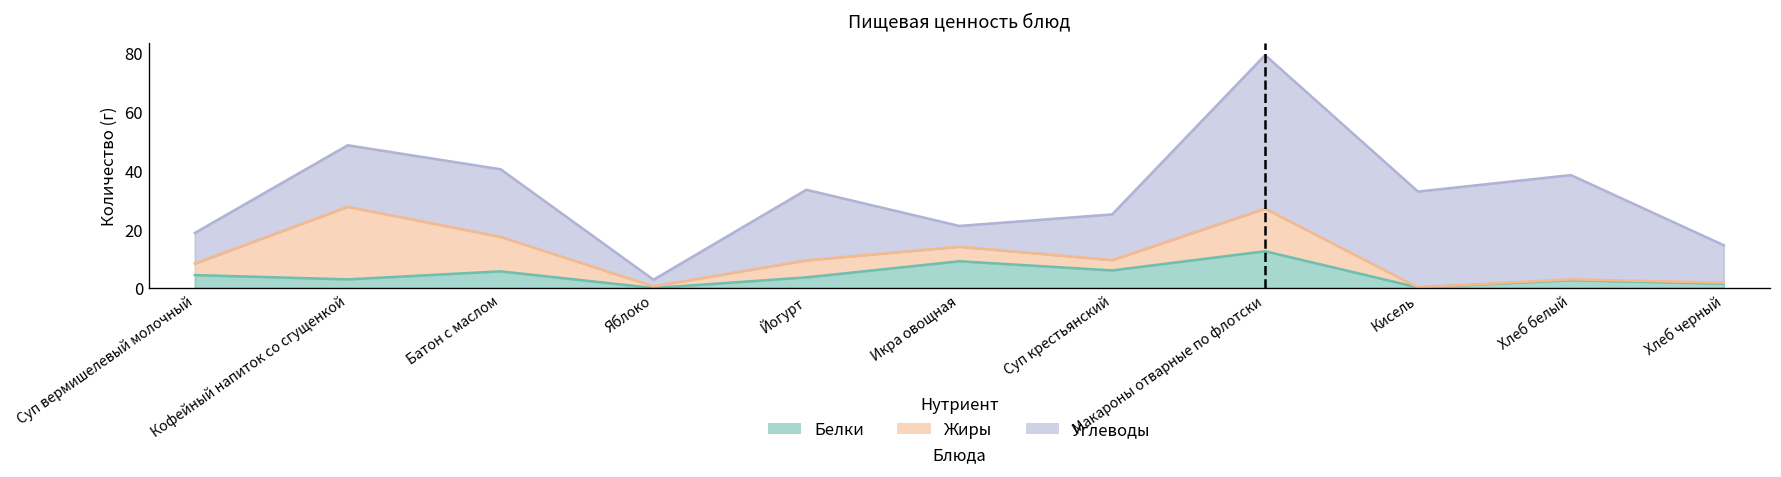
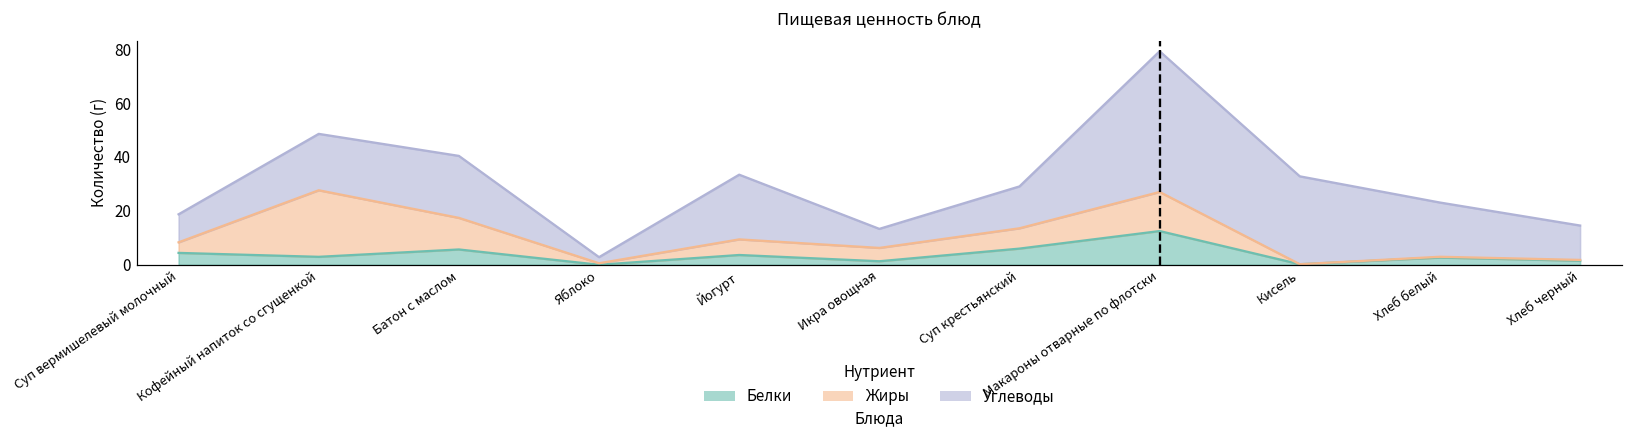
Белки, Икра овощная: 9 -> 1
Жиры, Суп крестьянский: 4 -> 8
Углеводы, Хлеб белый: 35 -> 20
